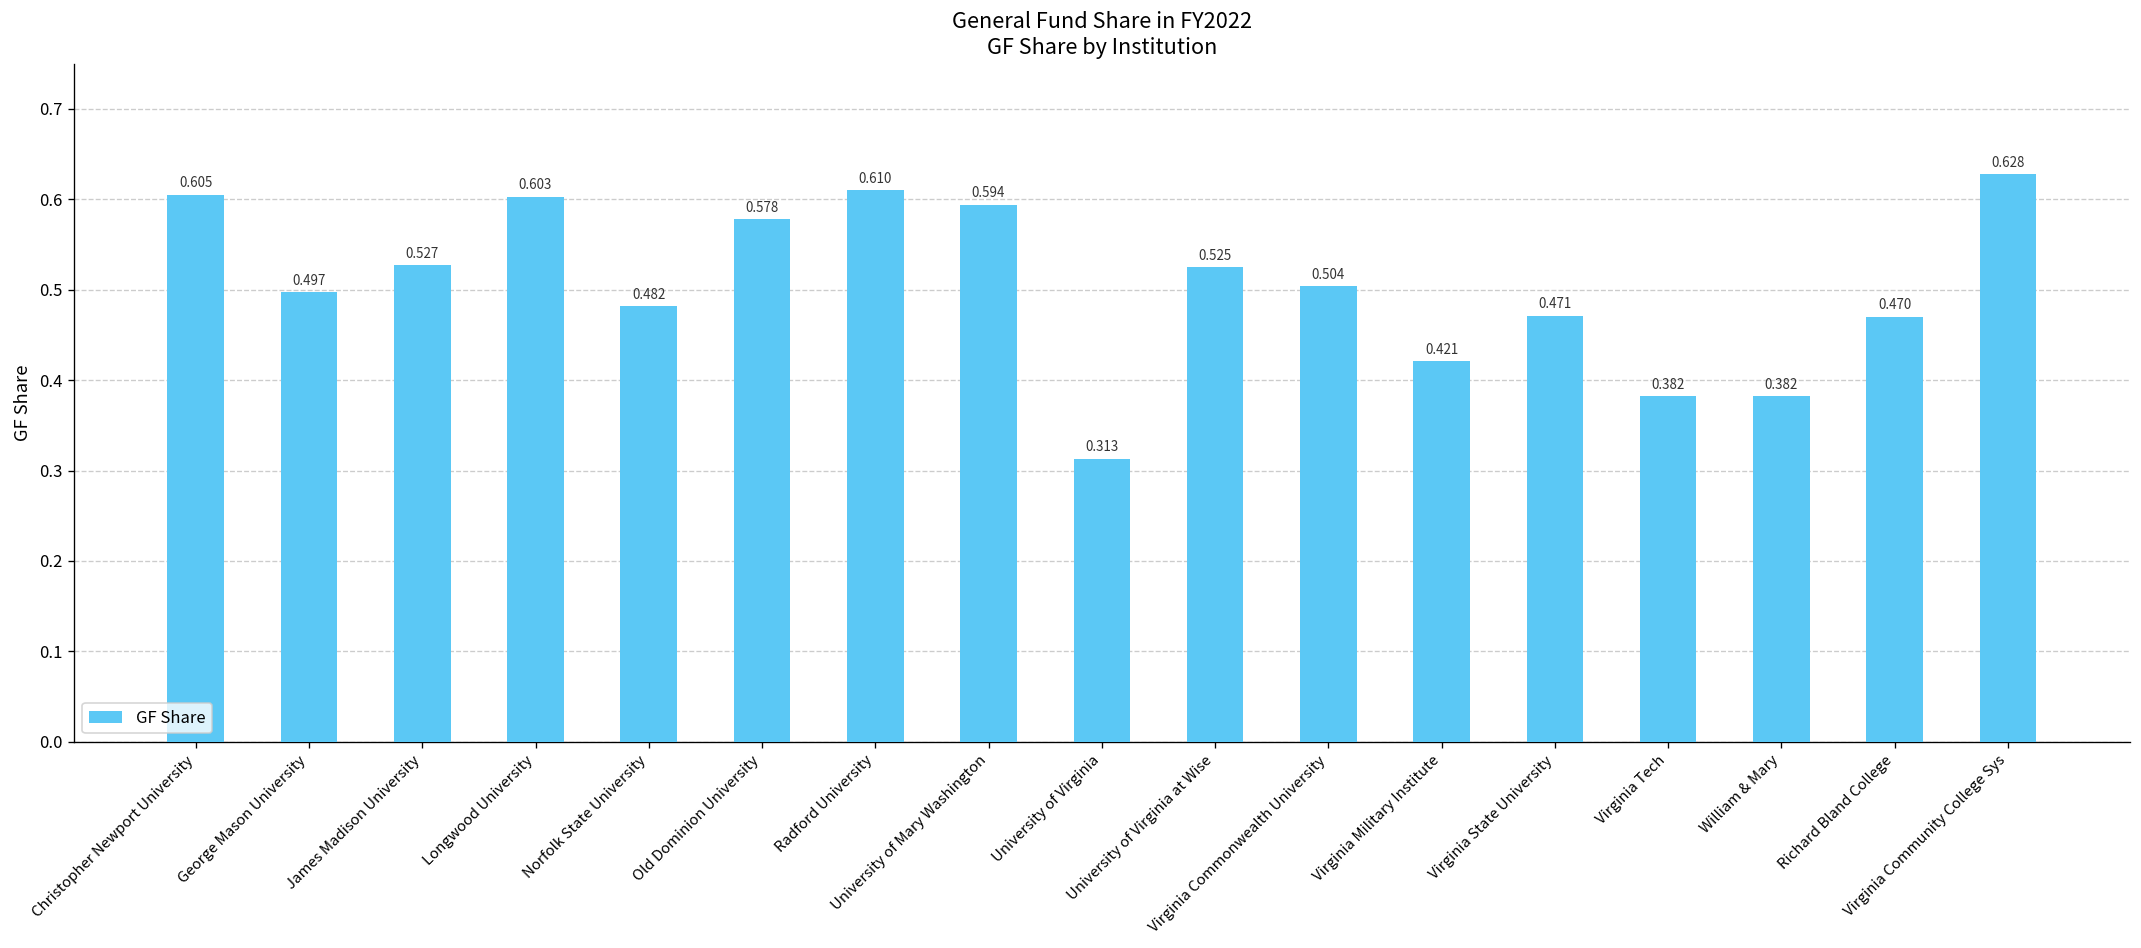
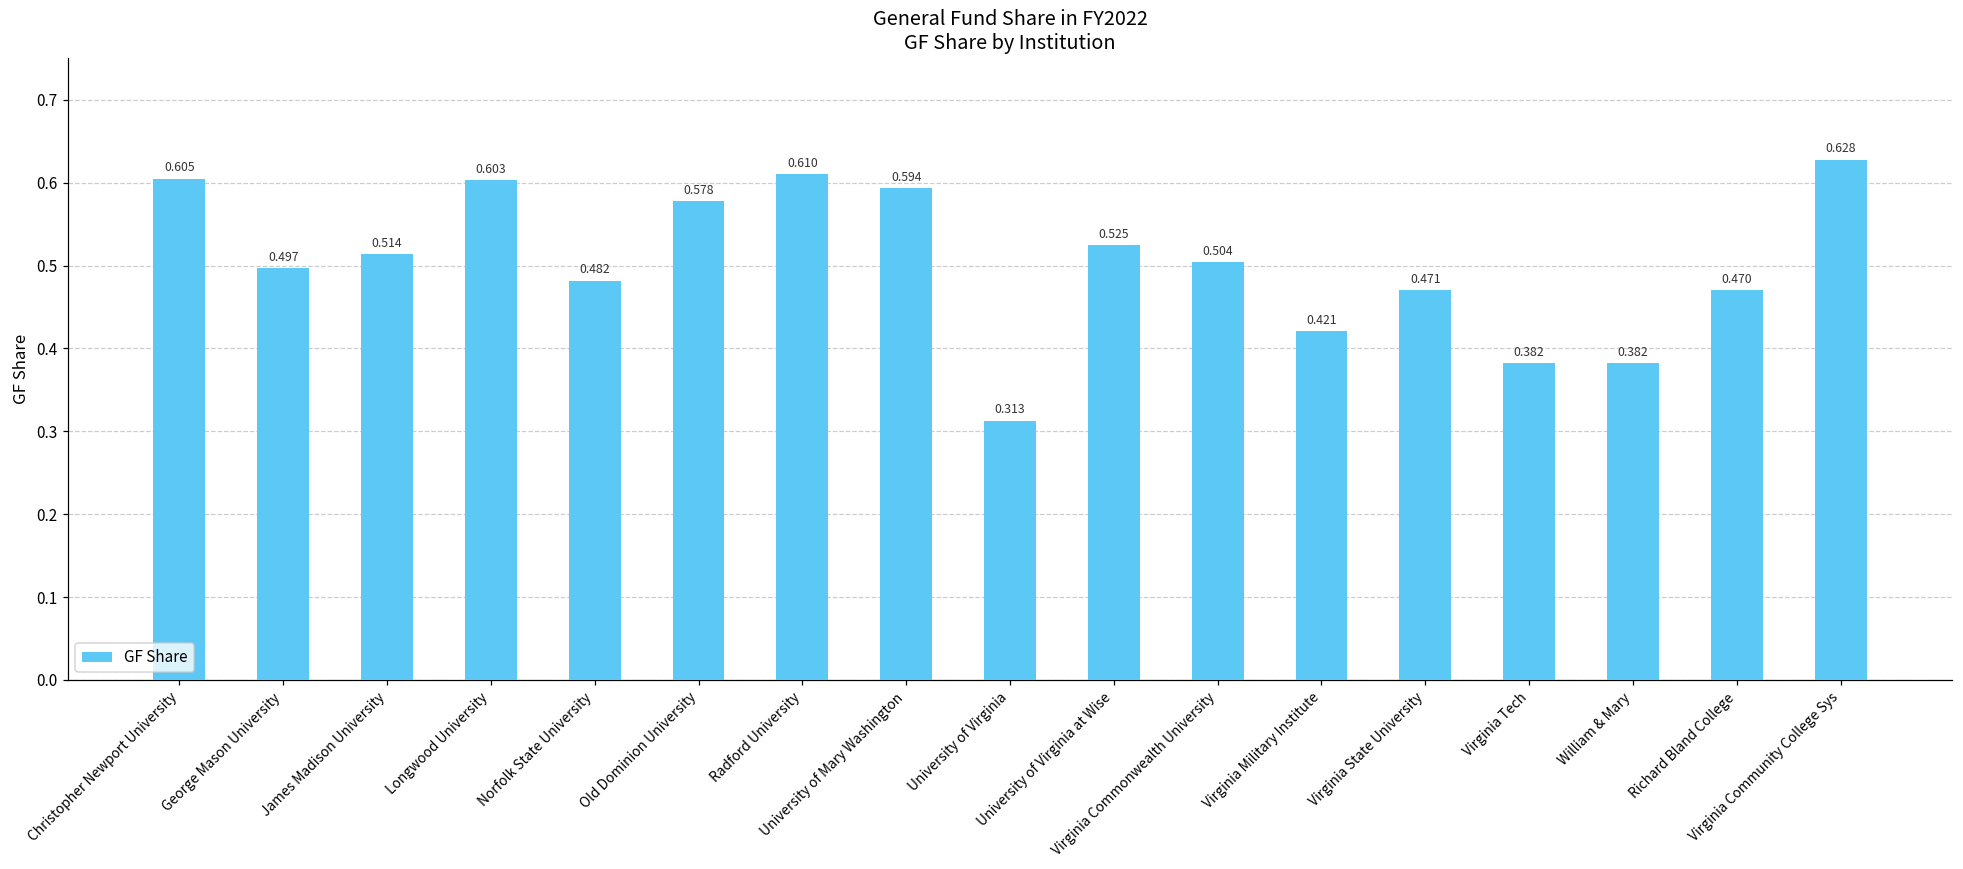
James Madison University: 0.527 -> 0.514
